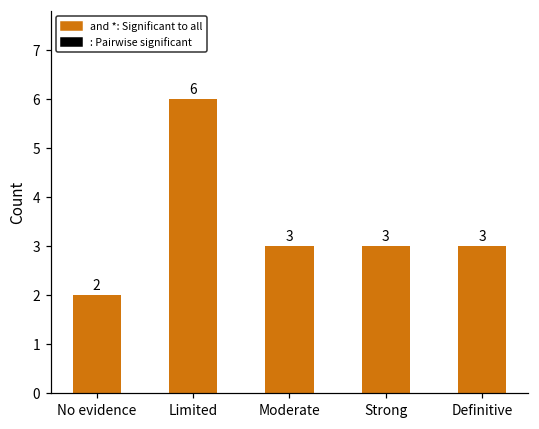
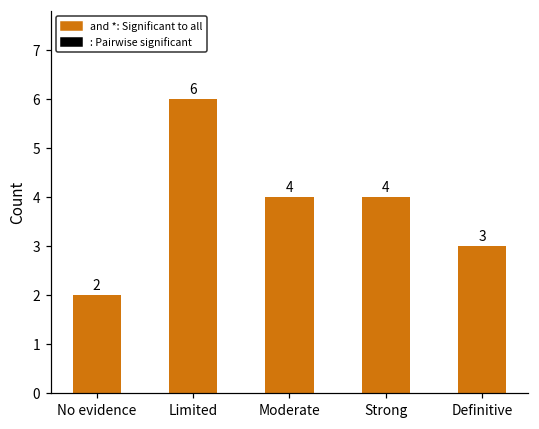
Moderate: 3 -> 4
Strong: 3 -> 4
